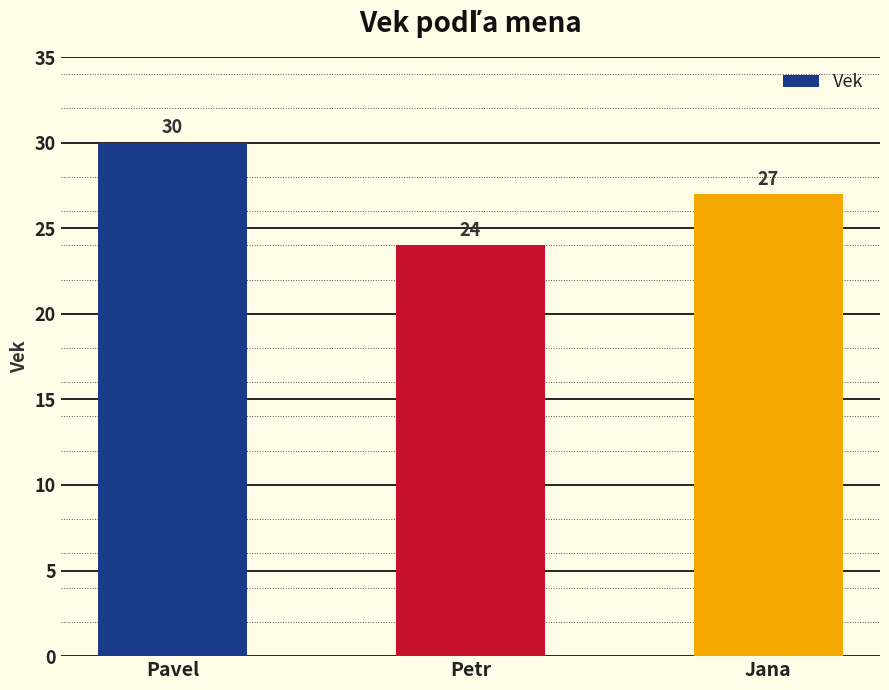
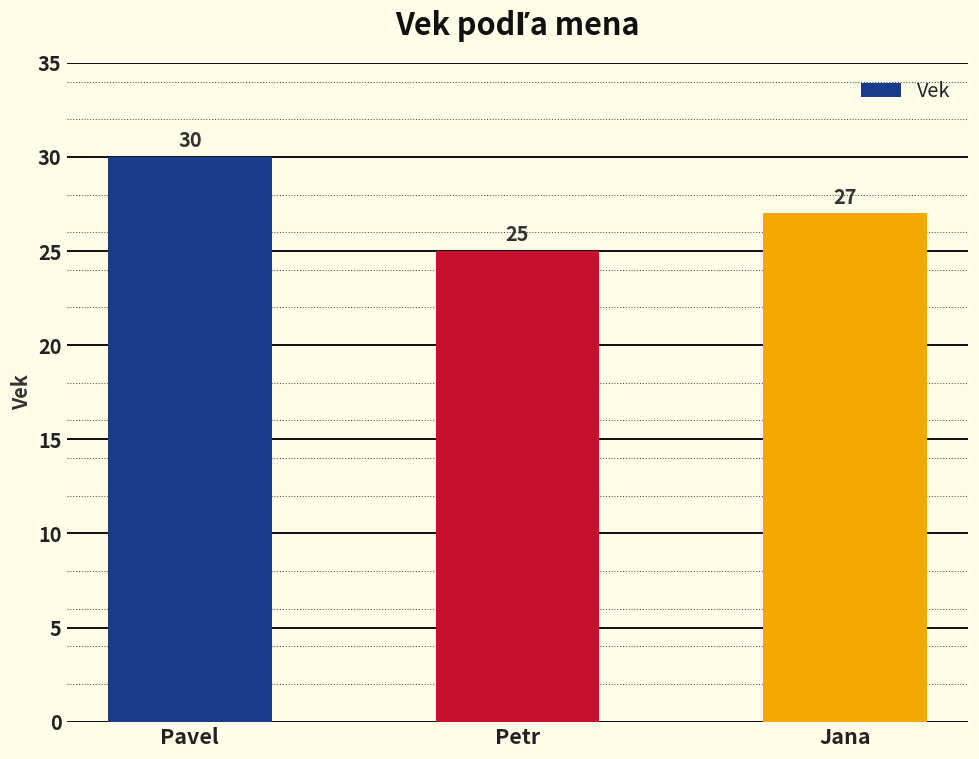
Petr: 24 -> 25
